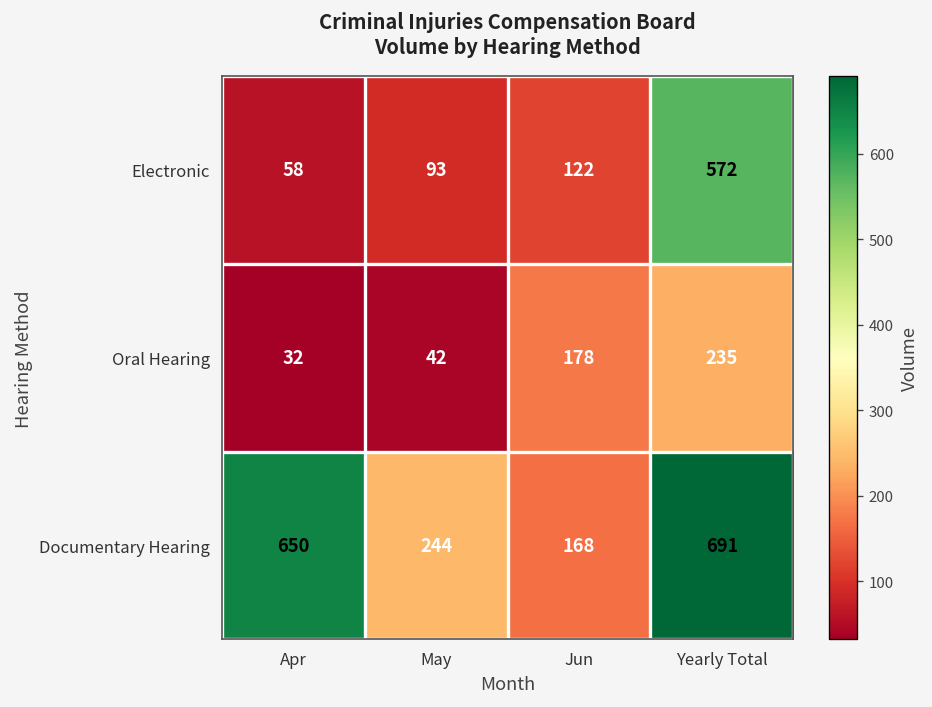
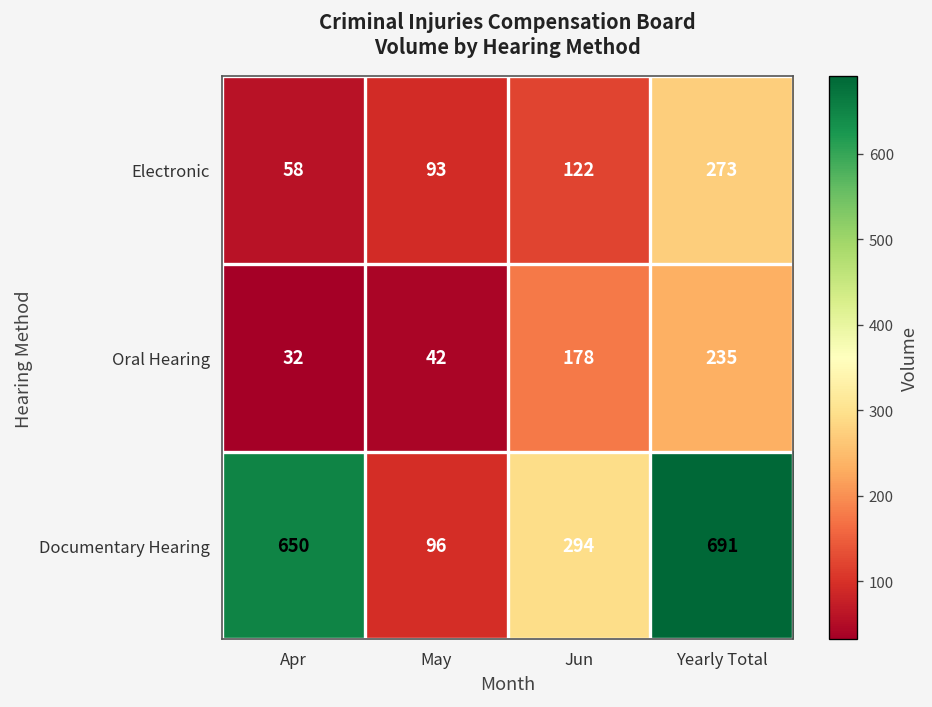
Electronic, Yearly Total: 572 -> 273
Documentary Hearing, May: 244 -> 96
Documentary Hearing, Jun: 168 -> 294
